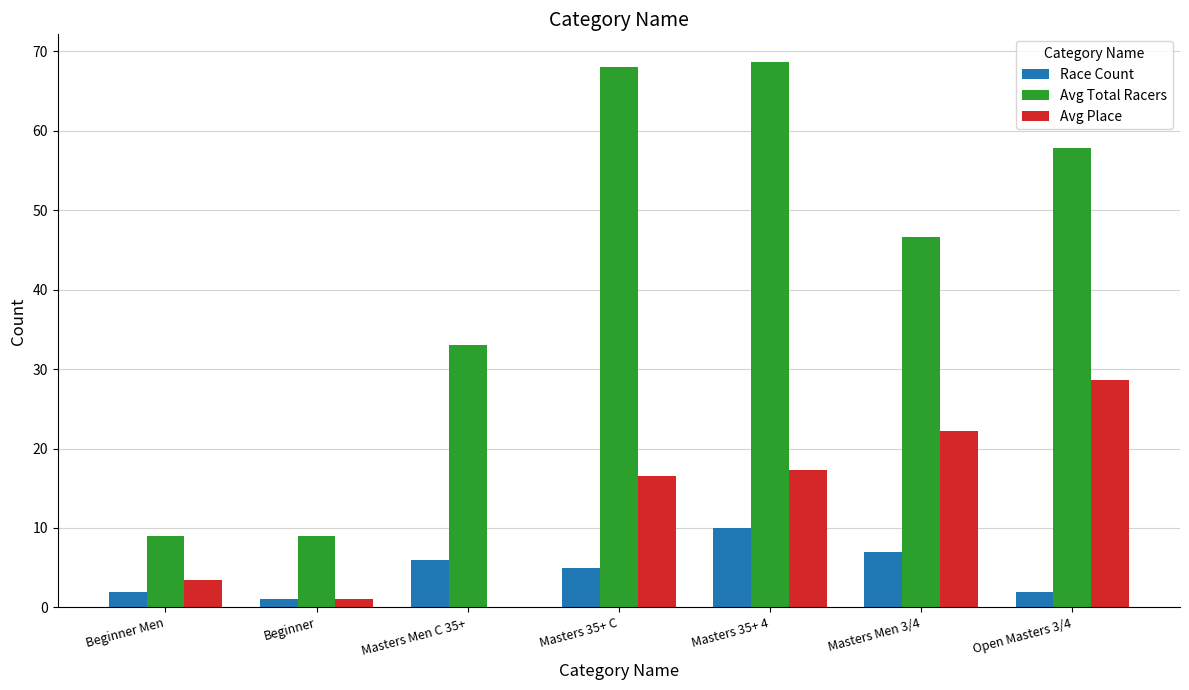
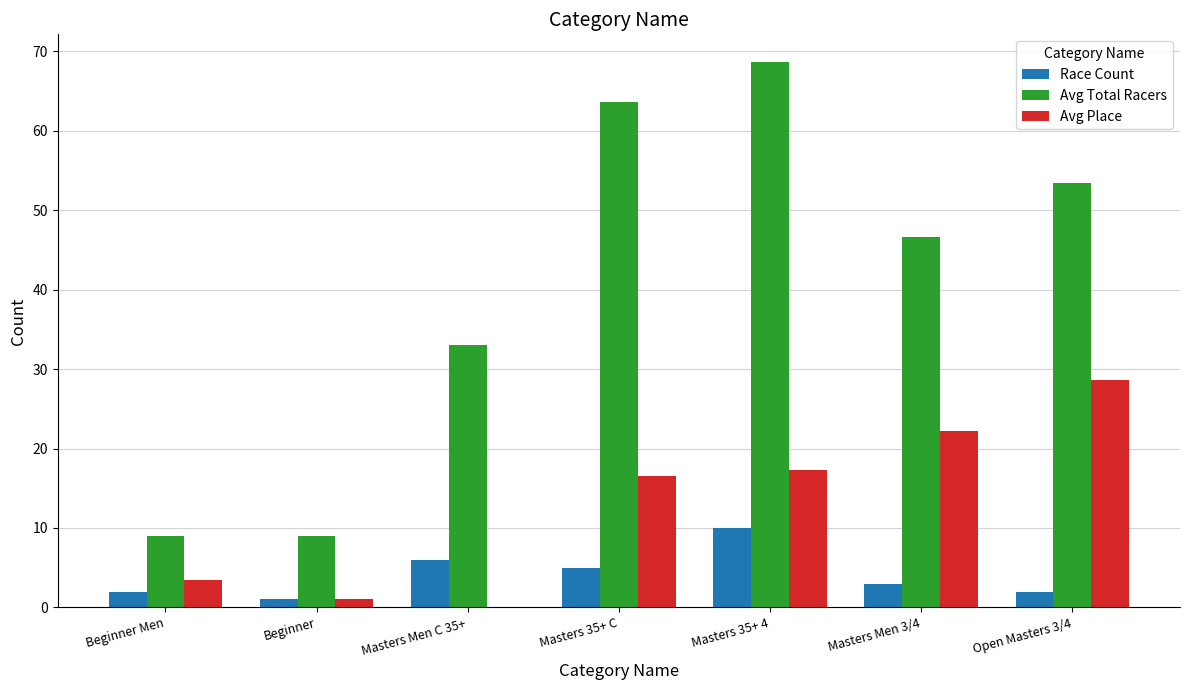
Avg Total Racers, Masters 35+ C: 68 -> 64
Race Count, Masters Men 3/4: 7 -> 3
Avg Total Racers, Open Masters 3/4: 58 -> 53
